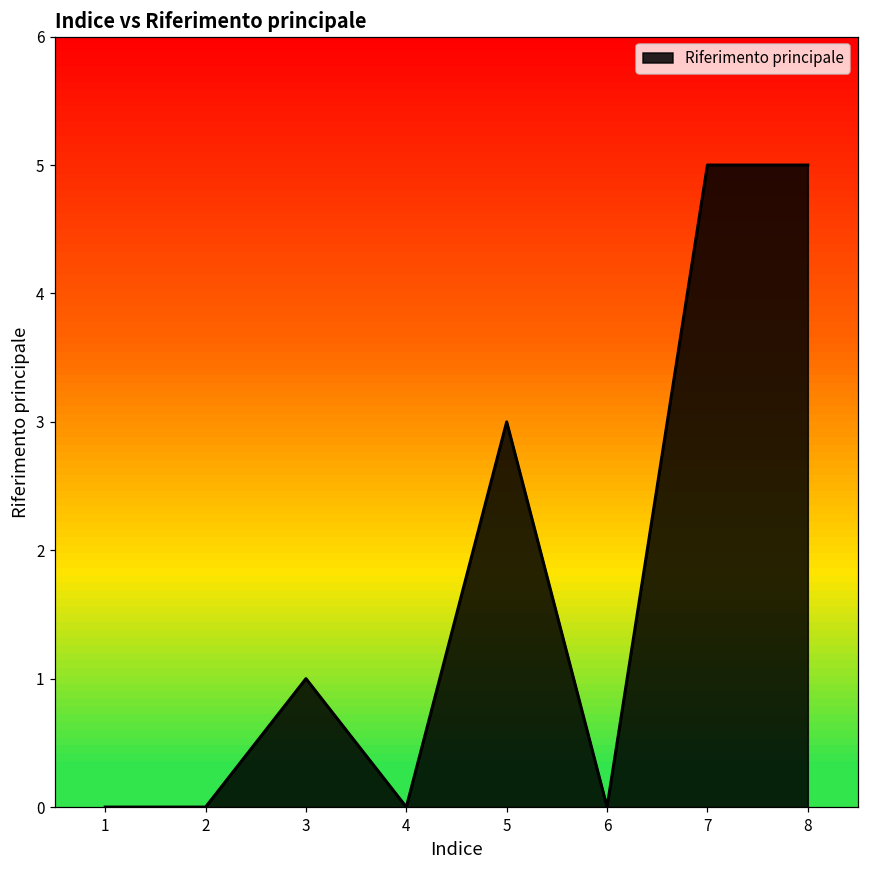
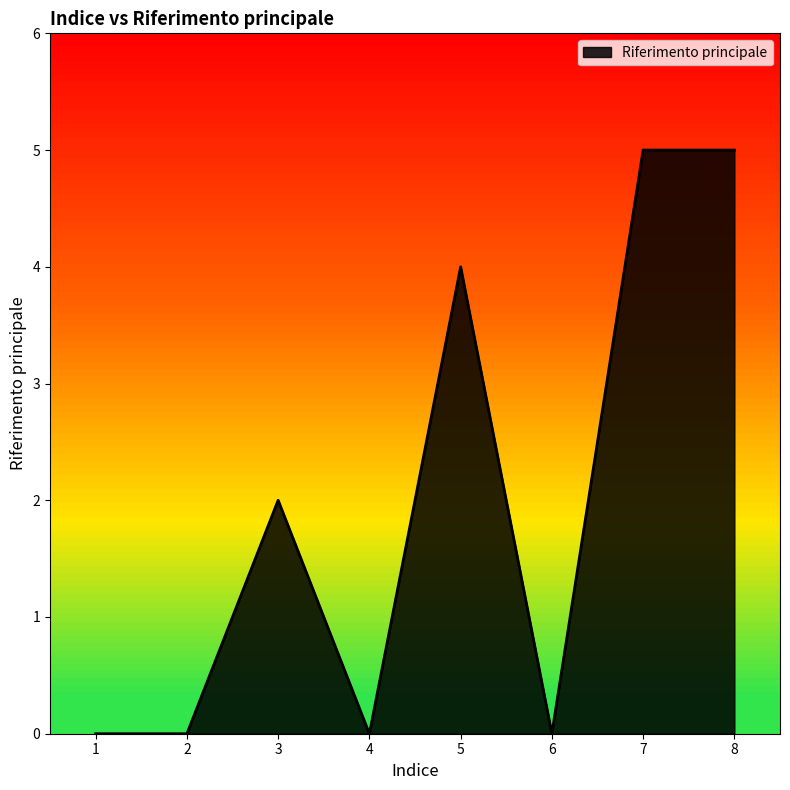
3: 1 -> 2
5: 3 -> 4
